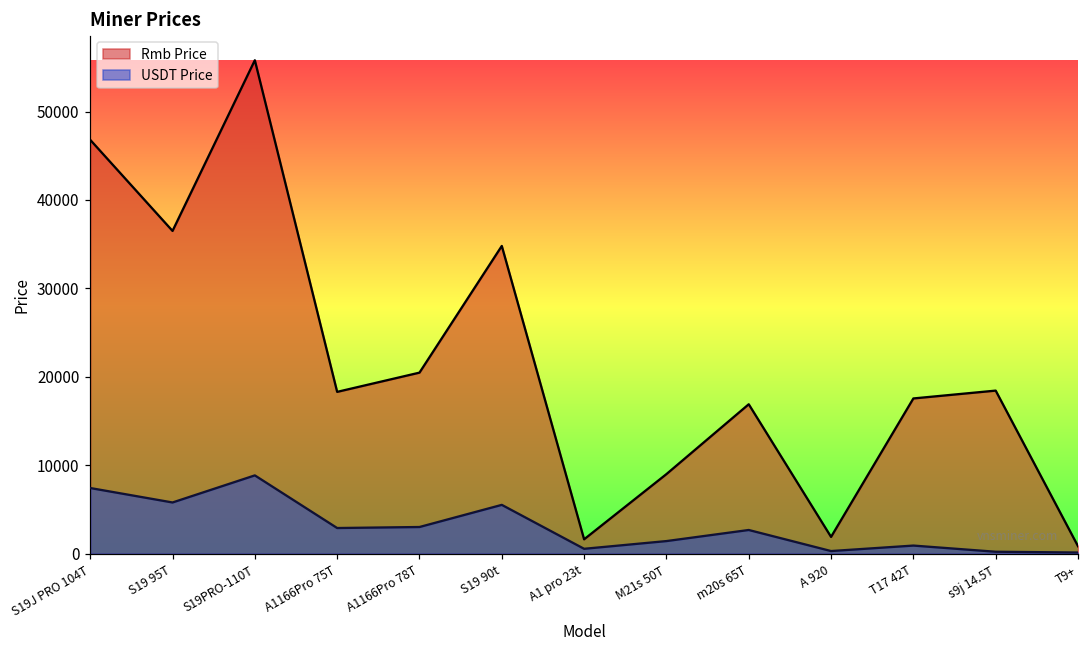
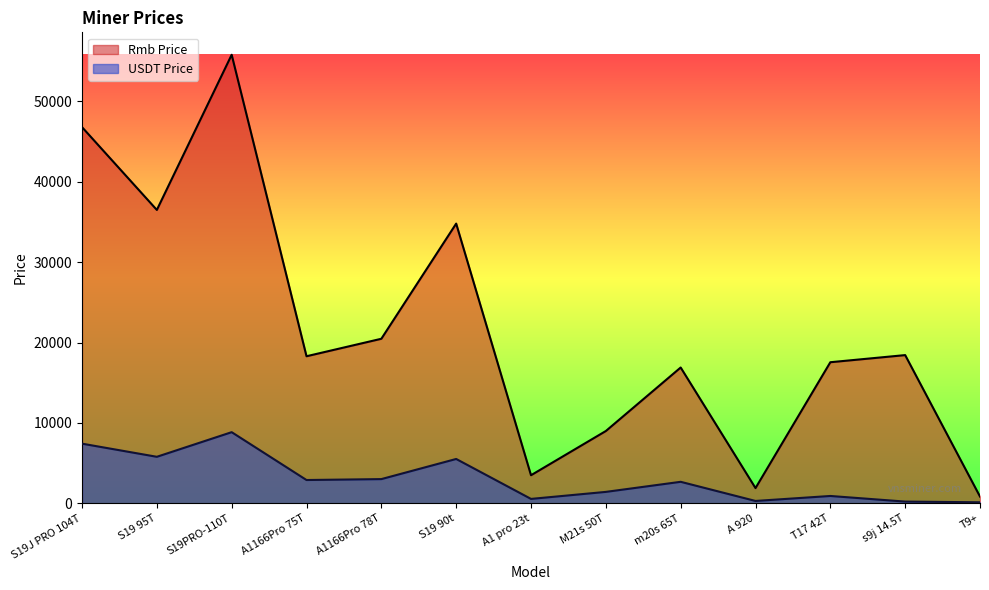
Rmb Price, A1 pro 23t: 2000 -> 4000
